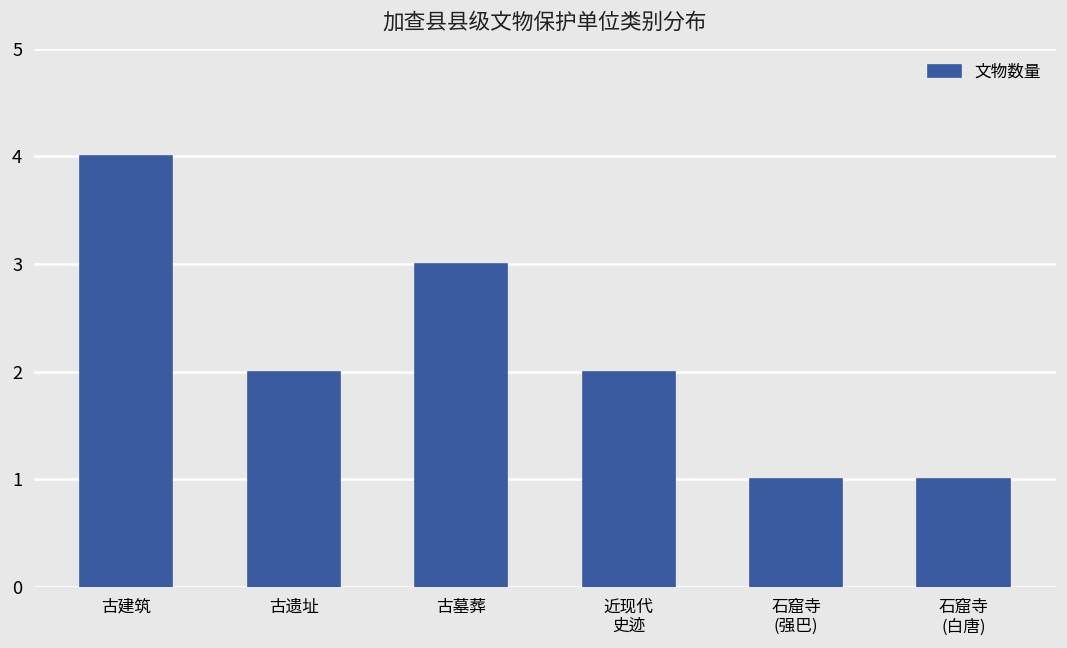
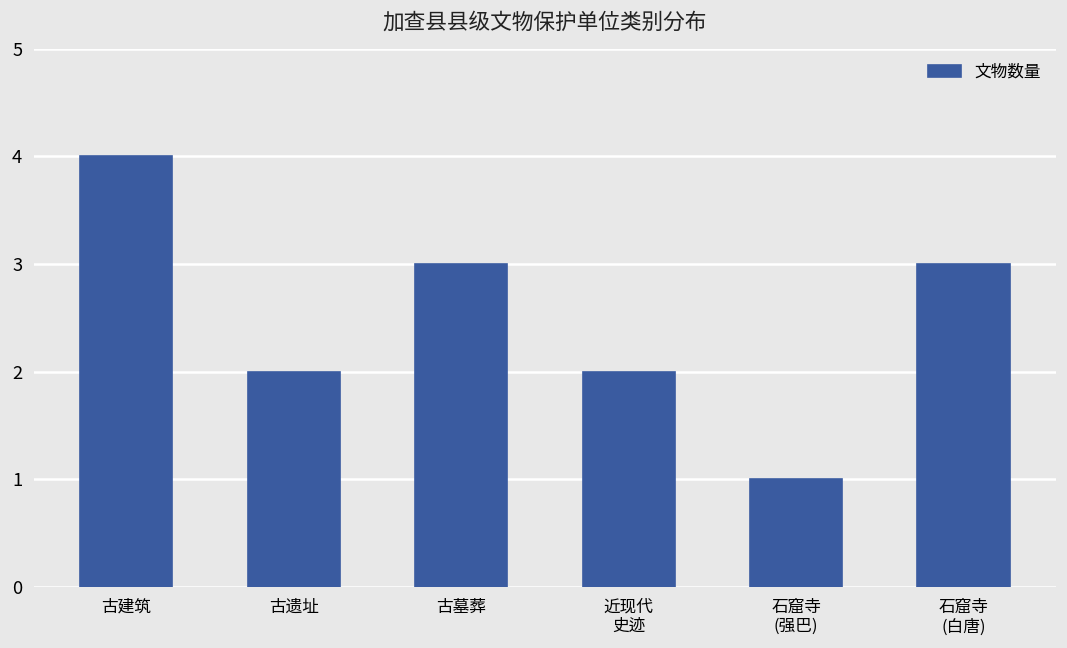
石窟寺 (白唐): 1 -> 3
